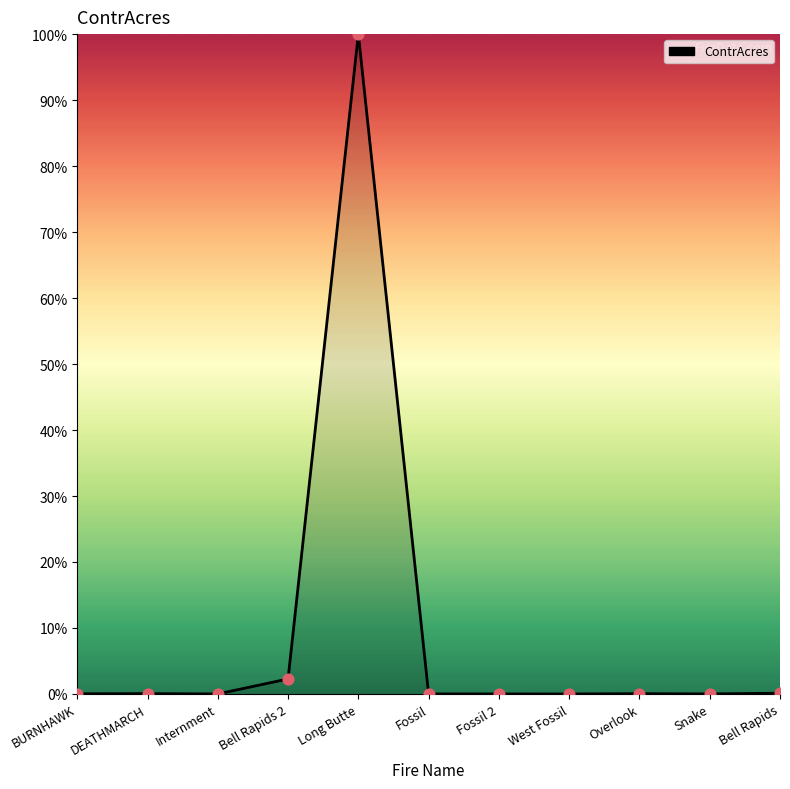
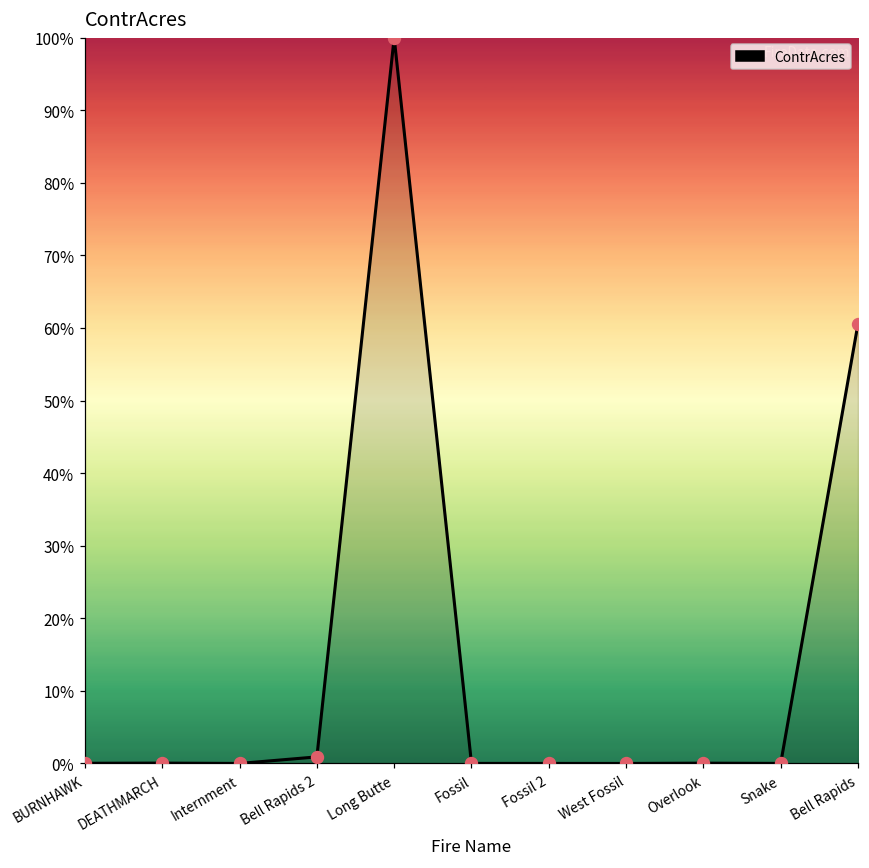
Bell Rapids 2: 2% -> 1%
Bell Rapids: 0% -> 61%
